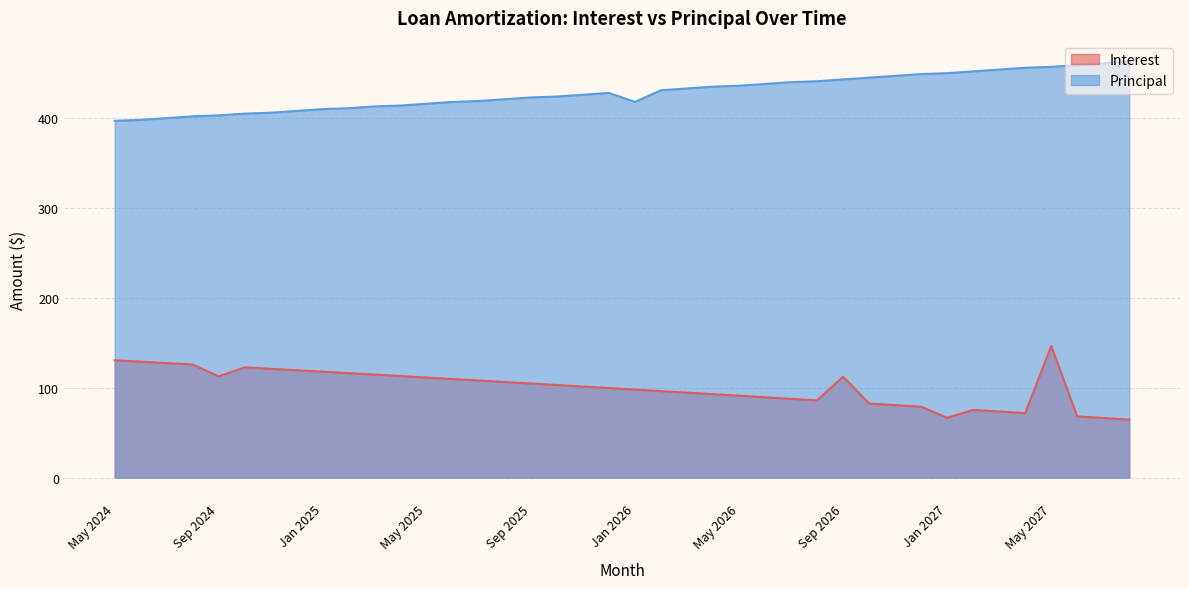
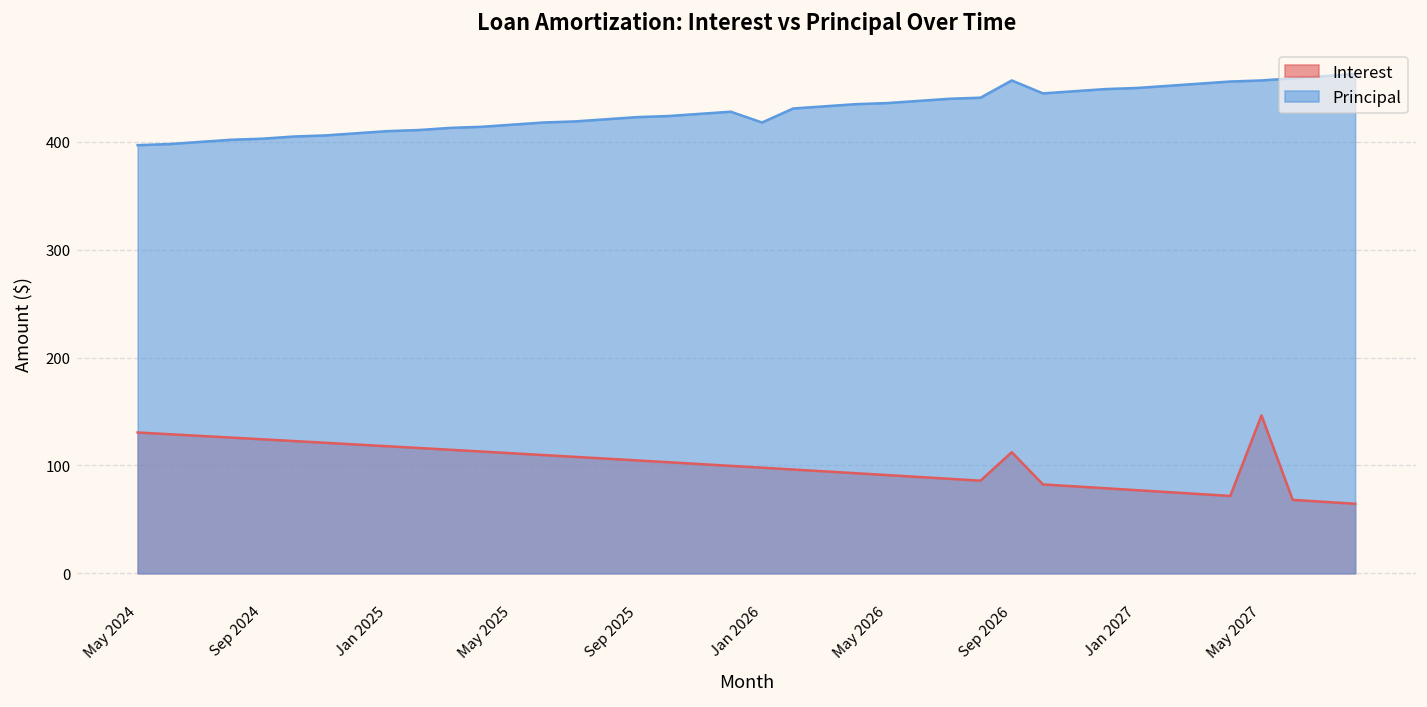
Interest, Sep 2024: 110 -> 120
Principal, Sep 2026: 440 -> 460
Interest, Jan 2027: 70 -> 80
